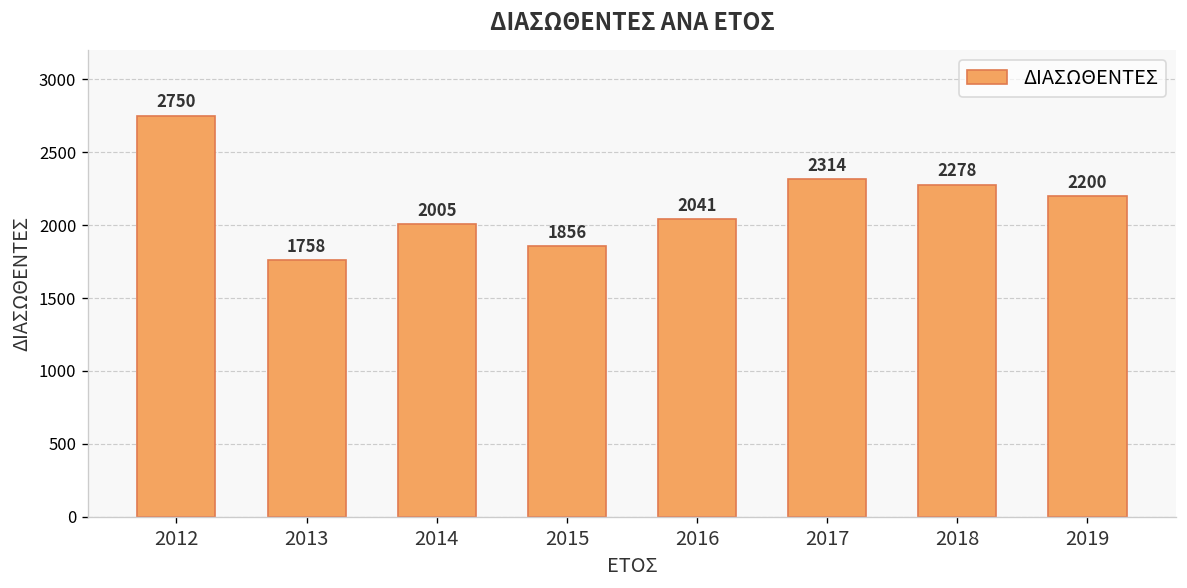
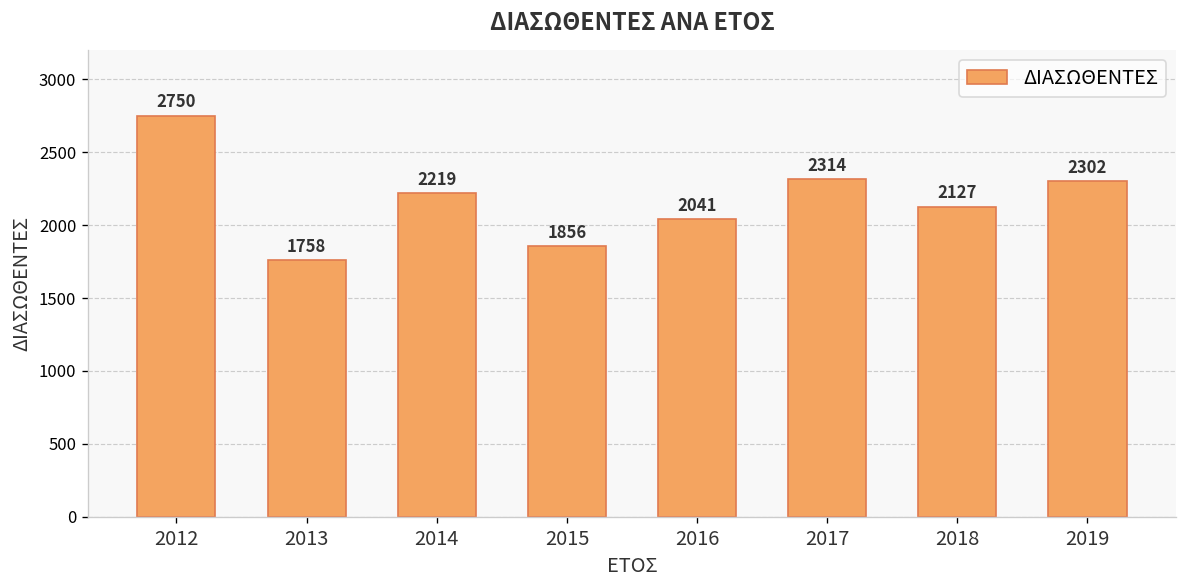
2014: 2005 -> 2219
2018: 2278 -> 2127
2019: 2200 -> 2302
